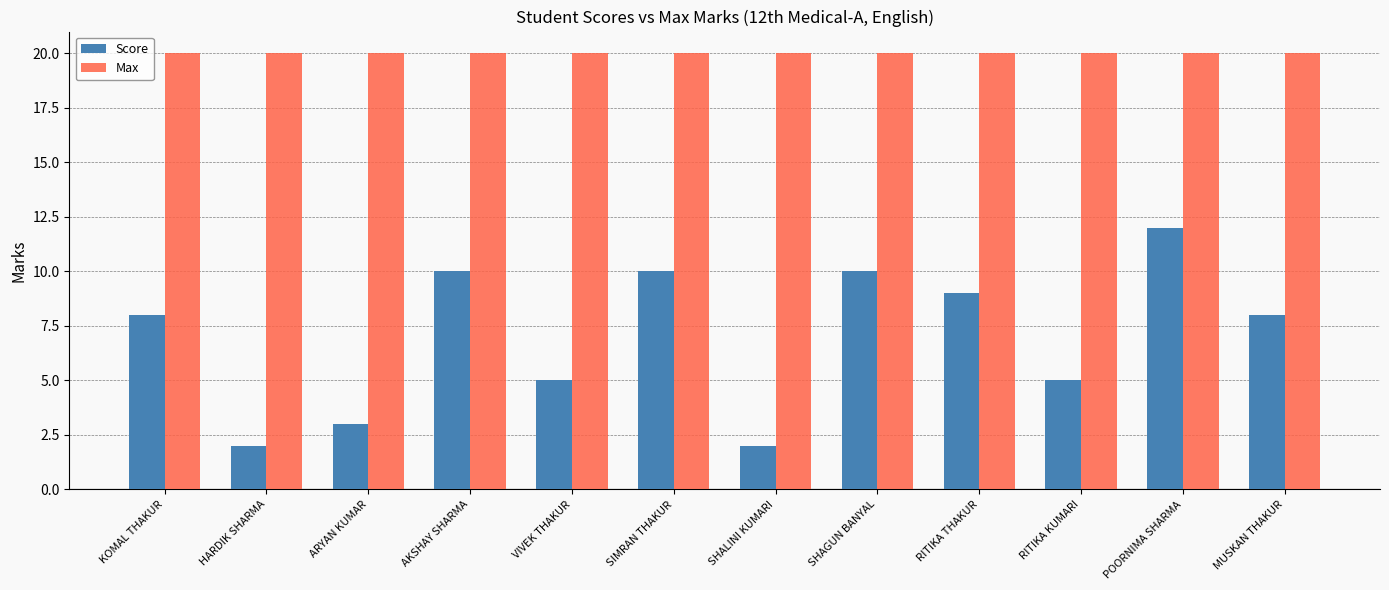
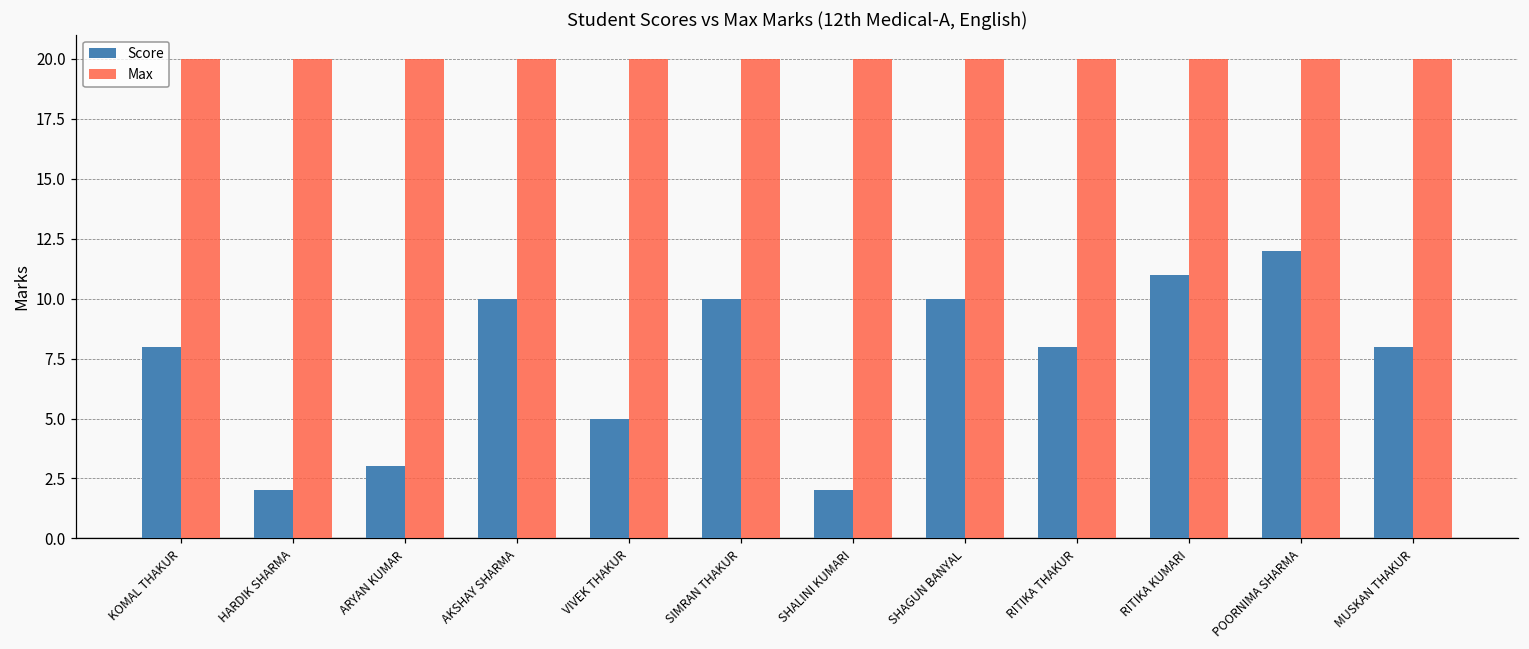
Score, RITIKA THAKUR: 9 -> 8
Score, RITIKA KUMARI: 5 -> 11
